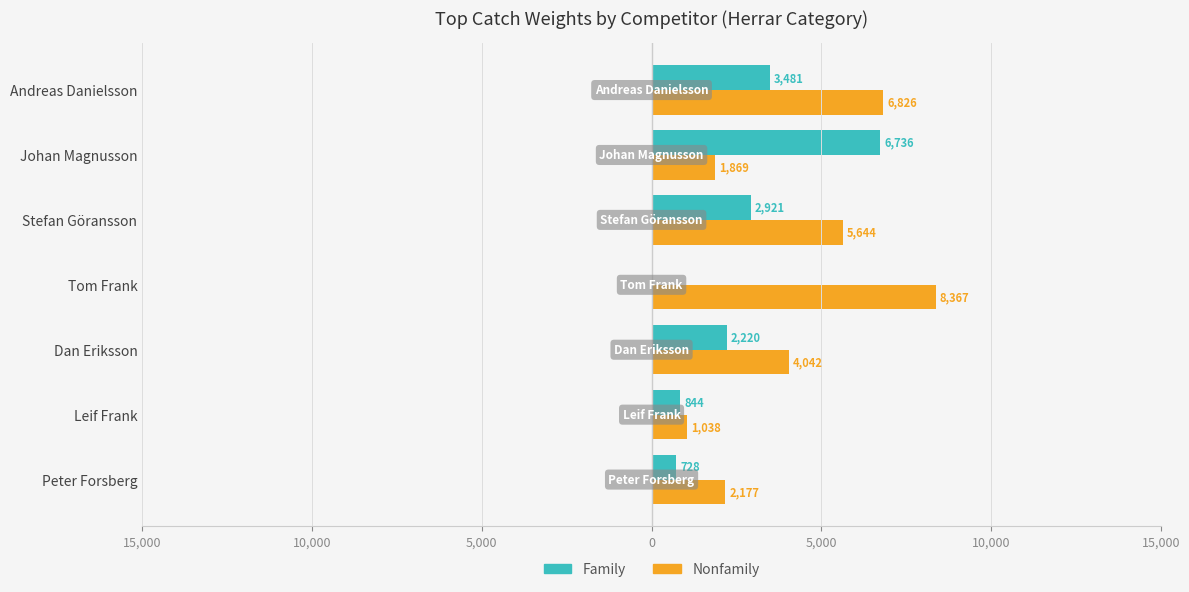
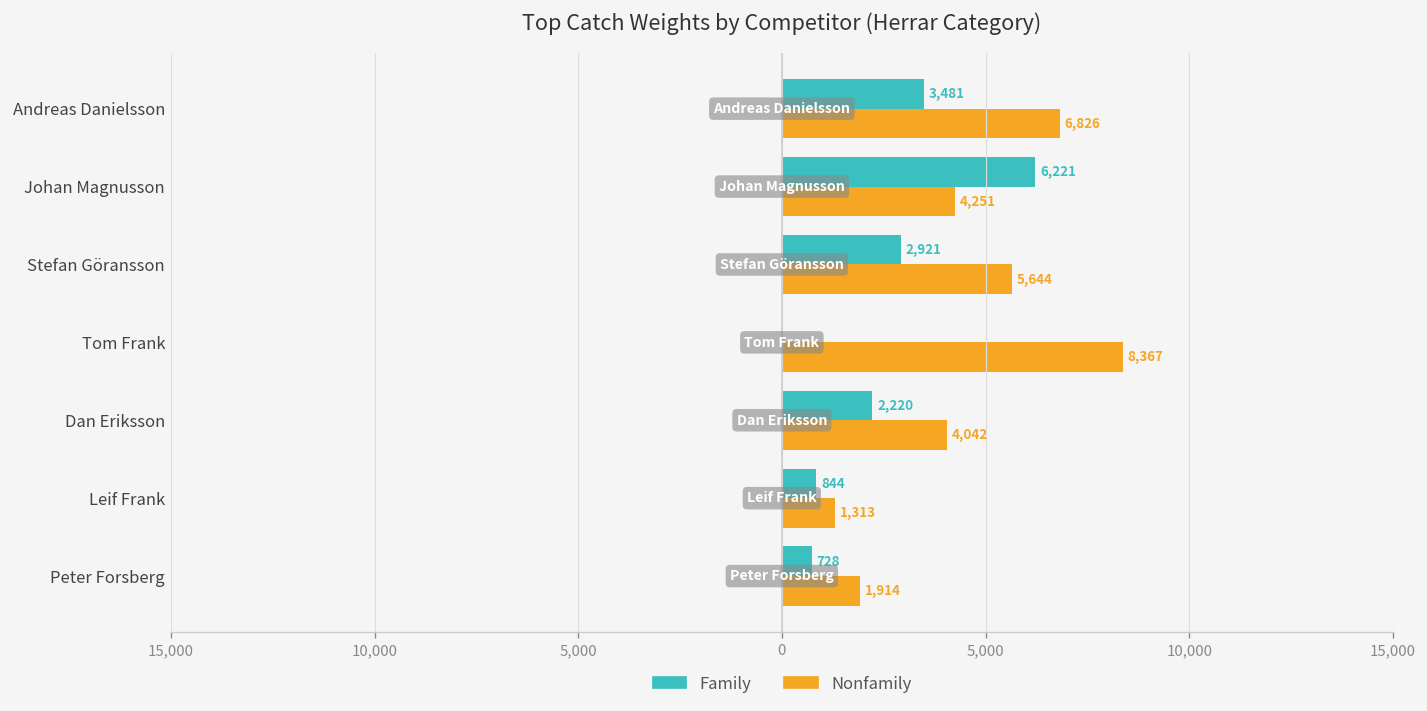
Family, Johan Magnusson: 6,736 -> 6,221
Nonfamily, Johan Magnusson: 1,869 -> 4,251
Nonfamily, Leif Frank: 1,038 -> 1,313
Nonfamily, Peter Forsberg: 2,177 -> 1,914
